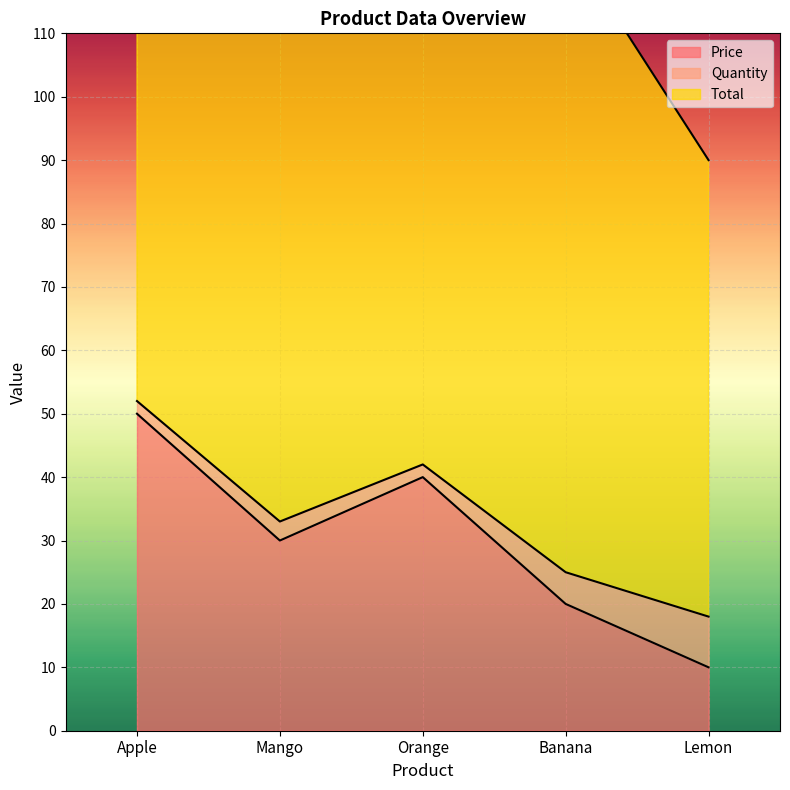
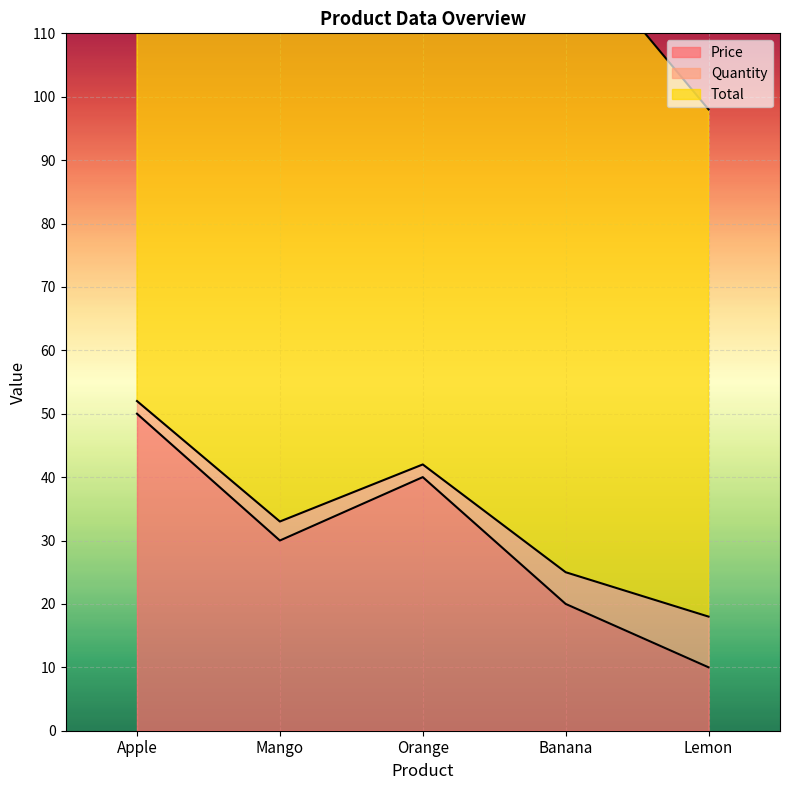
Total, Lemon: 72 -> 80
